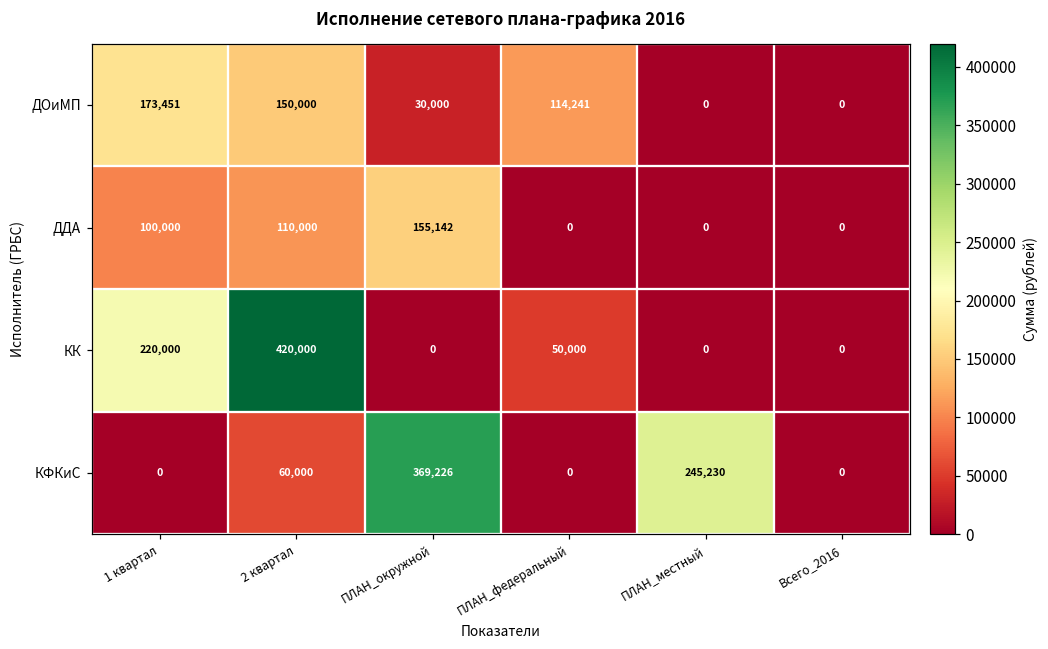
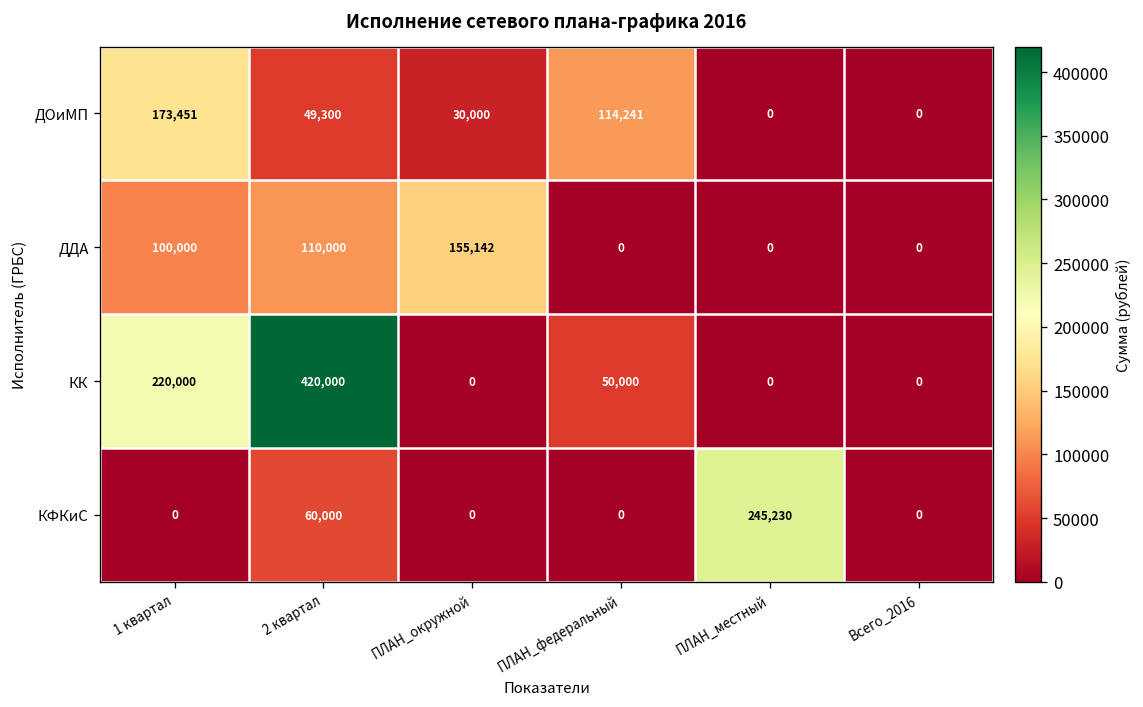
ДОиМП, 2 квартал: 150,000 -> 49,300
КФКиС, ПЛАН_окружной: 369,226 -> 0
